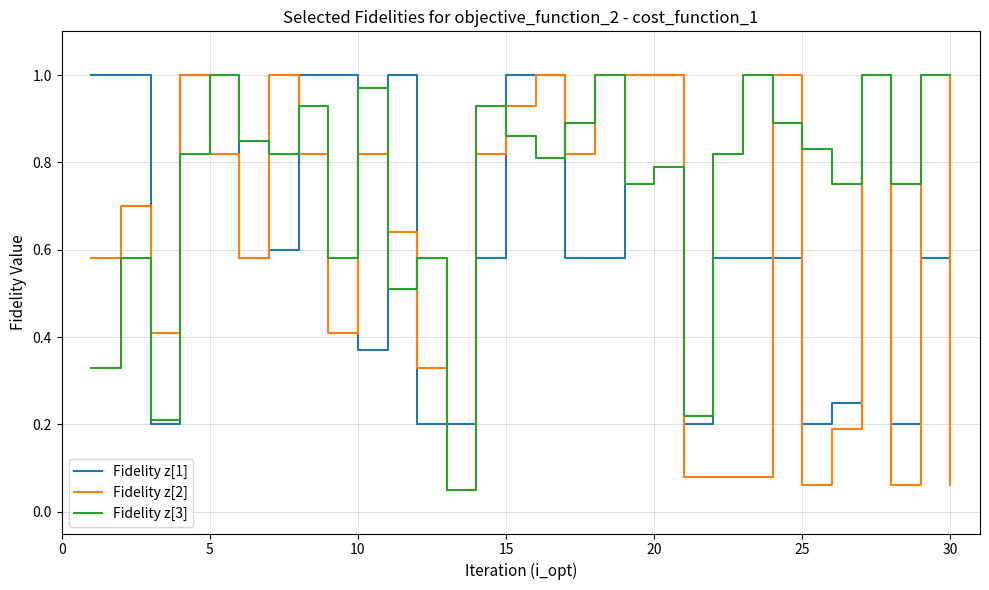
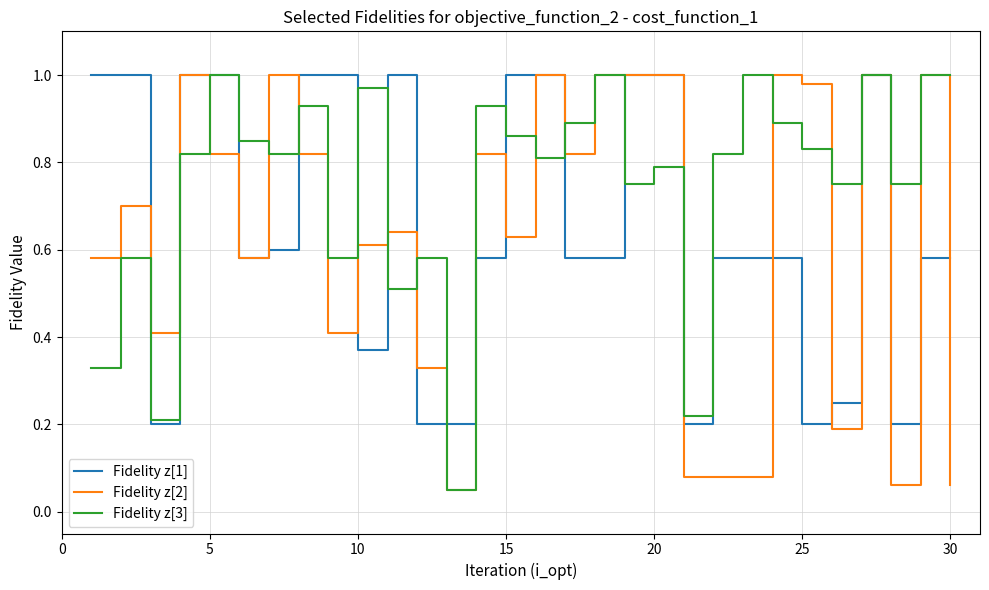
Fidelity z[2], 10: 0.82 -> 0.61
Fidelity z[2], 15: 0.93 -> 0.63
Fidelity z[2], 25: 0.06 -> 0.98
